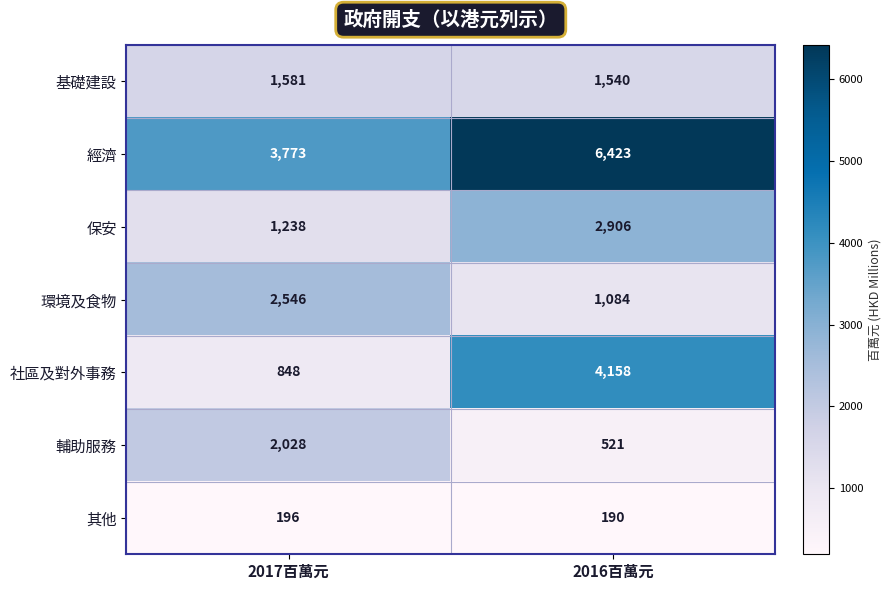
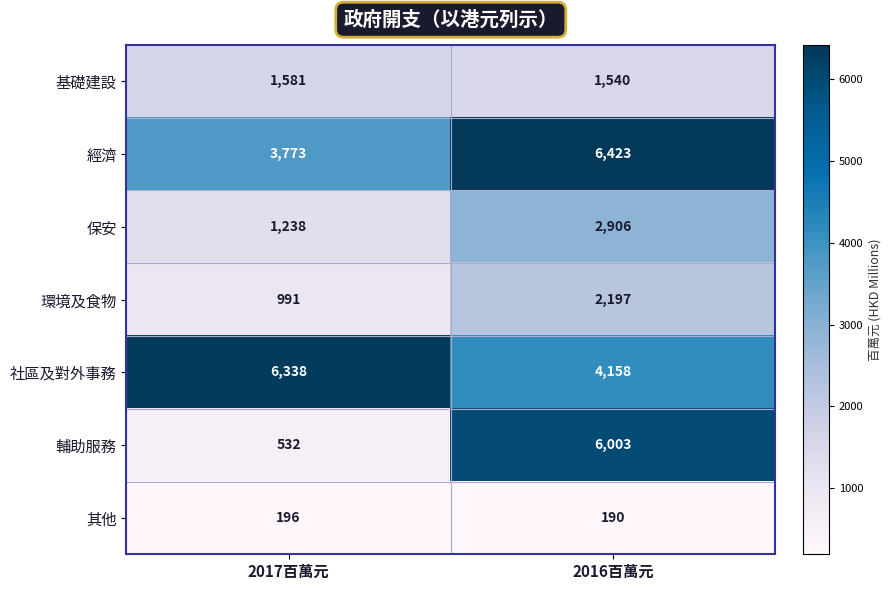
環境及食物, 2017百萬元: 2,546 -> 991
環境及食物, 2016百萬元: 1,084 -> 2,197
社區及對外事務, 2017百萬元: 848 -> 6,338
輔助服務, 2017百萬元: 2,028 -> 532
輔助服務, 2016百萬元: 521 -> 6,003
